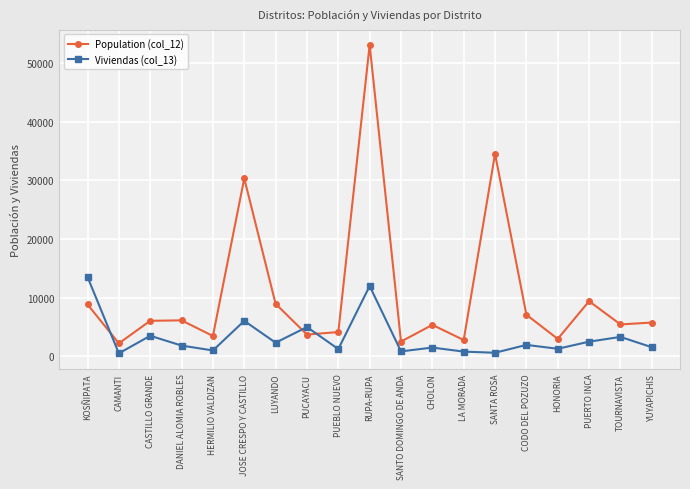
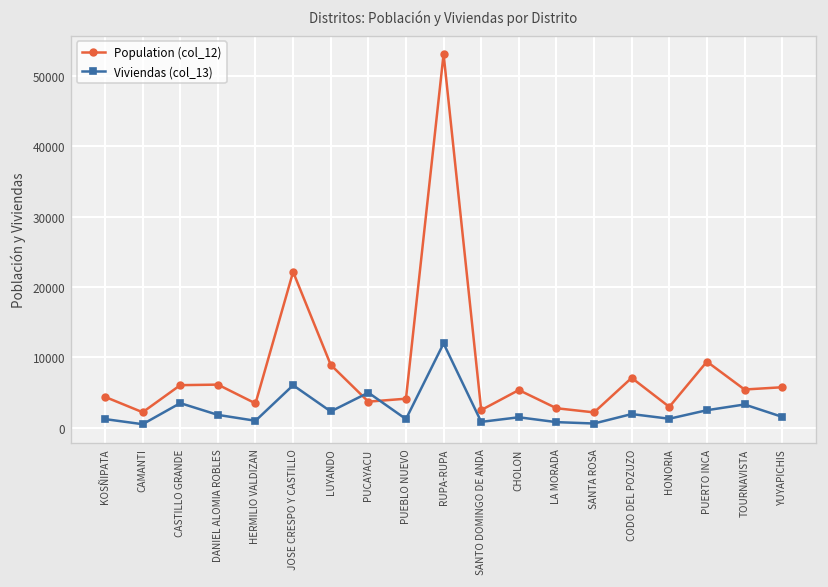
Population (col_12), KOSÑIPATA: 9000 -> 4000
Viviendas (col_13), KOSÑIPATA: 14000 -> 1000
Population (col_12), JOSE CRESPO Y CASTILLO: 30000 -> 22000
Population (col_12), SANTA ROSA: 35000 -> 2000
